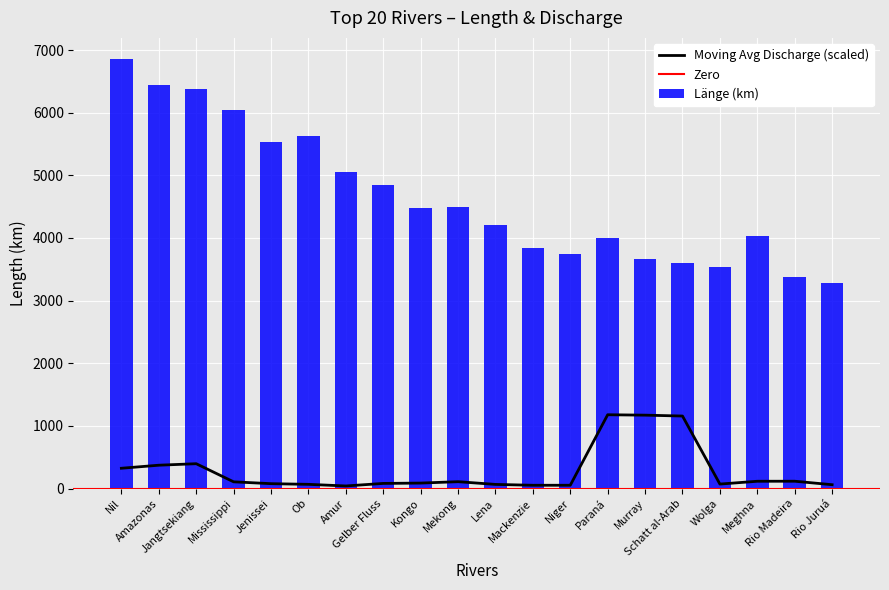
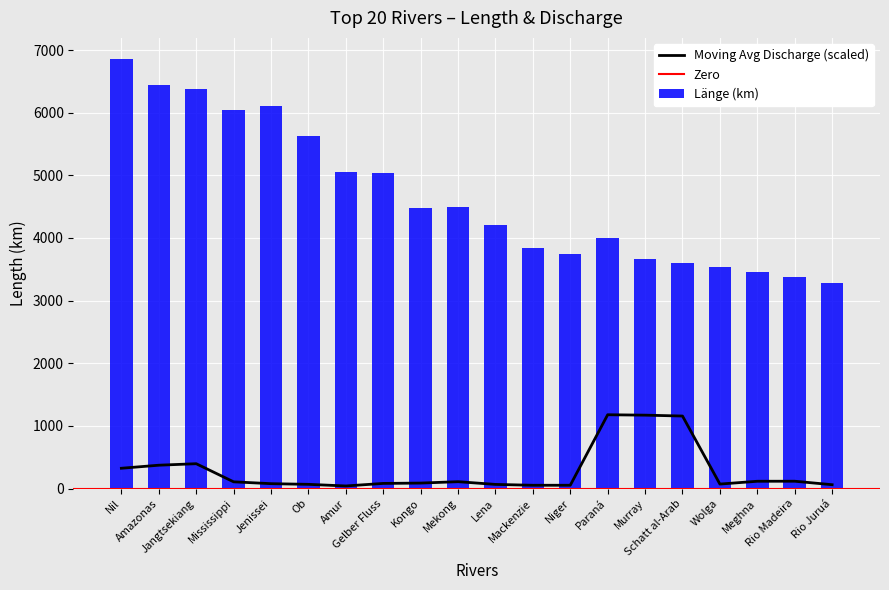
Länge (km), Jenissei: 5500 -> 6100
Länge (km), Gelber Fluss: 4800 -> 5000
Länge (km), Meghna: 4000 -> 3500
